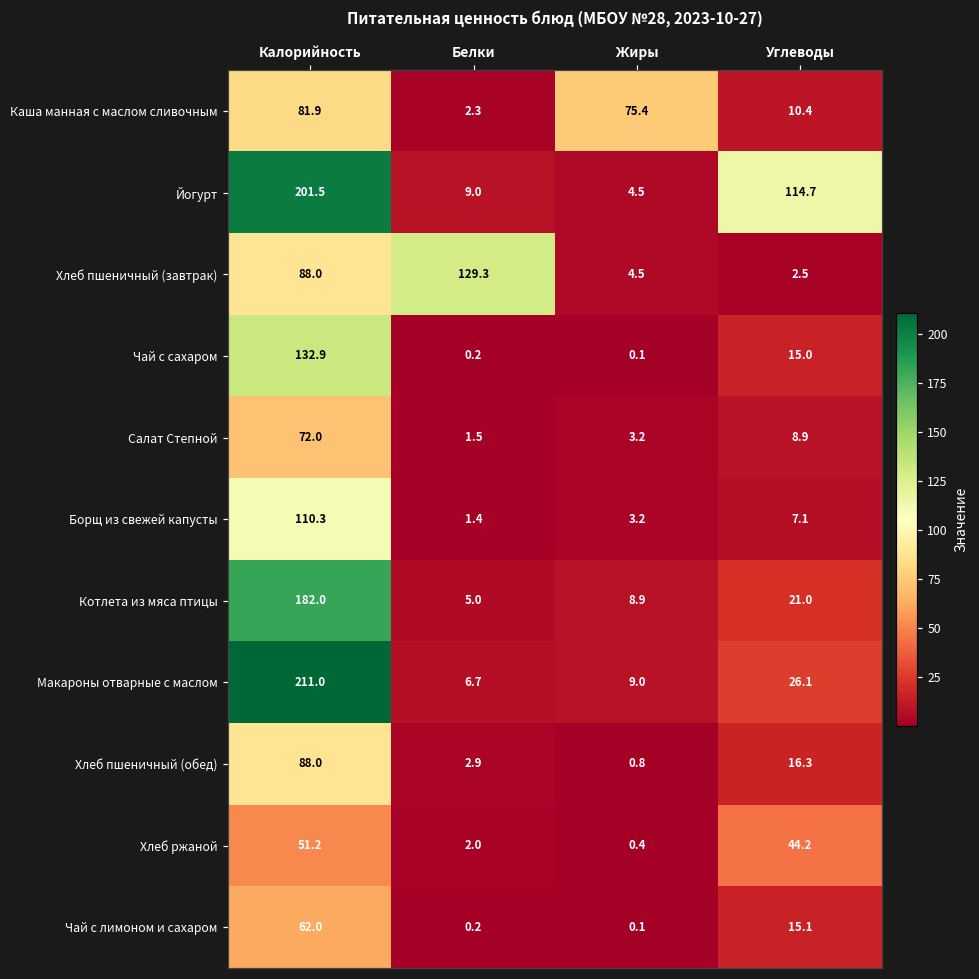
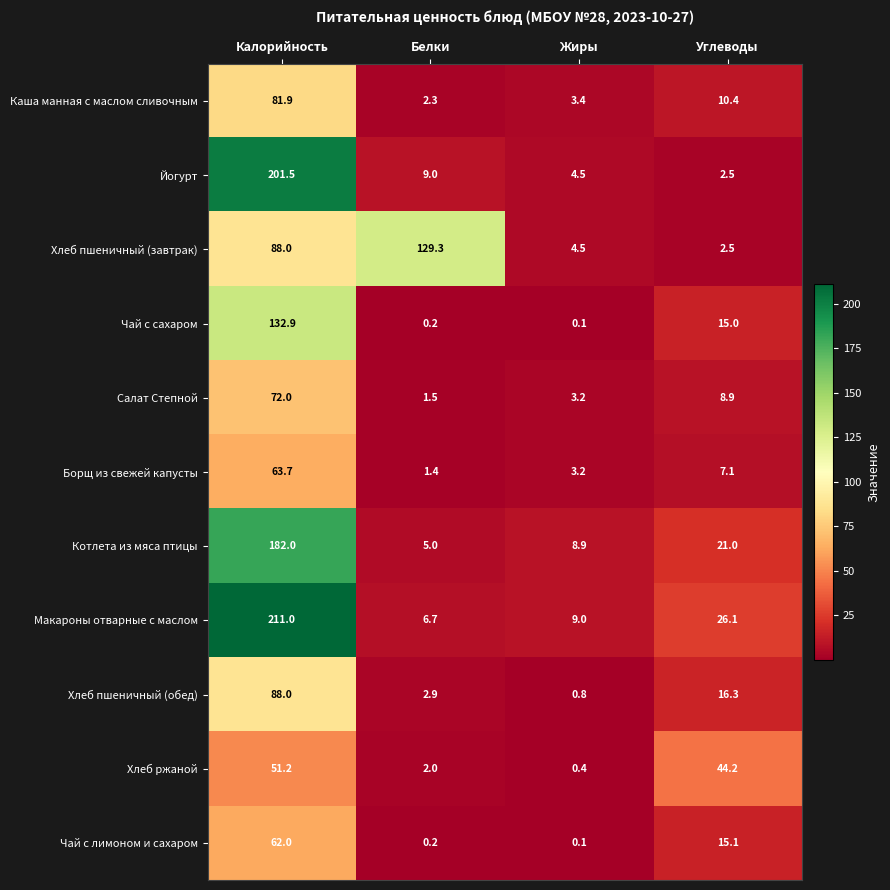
Каша манная с маслом сливочным, Жиры: 75.4 -> 3.4
Йогурт, Углеводы: 114.7 -> 2.5
Борщ из свежей капусты, Калорийность: 110.3 -> 63.7
